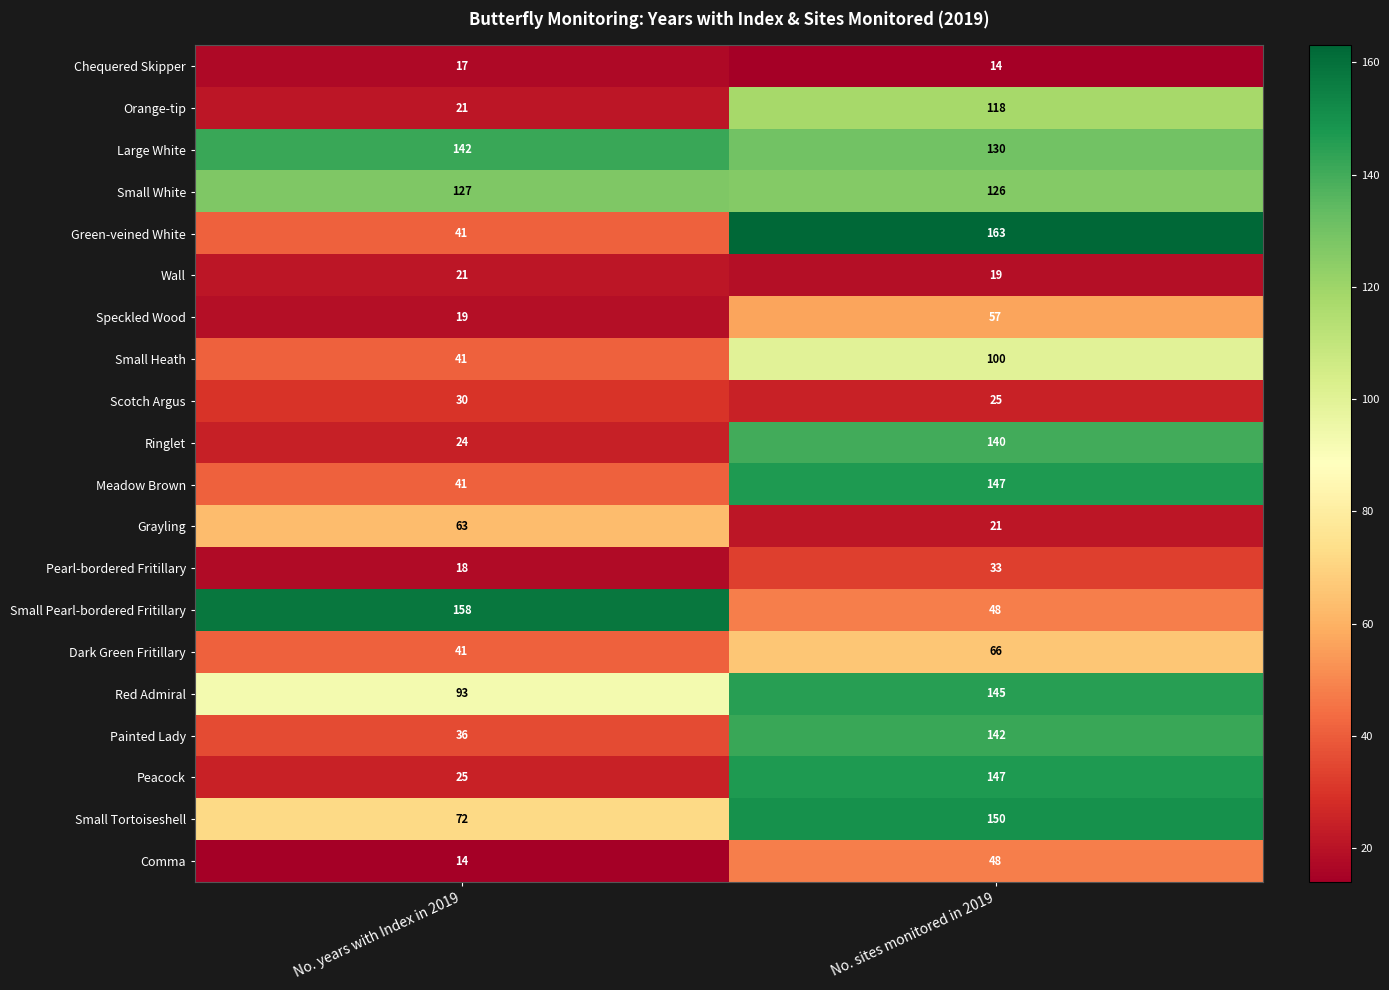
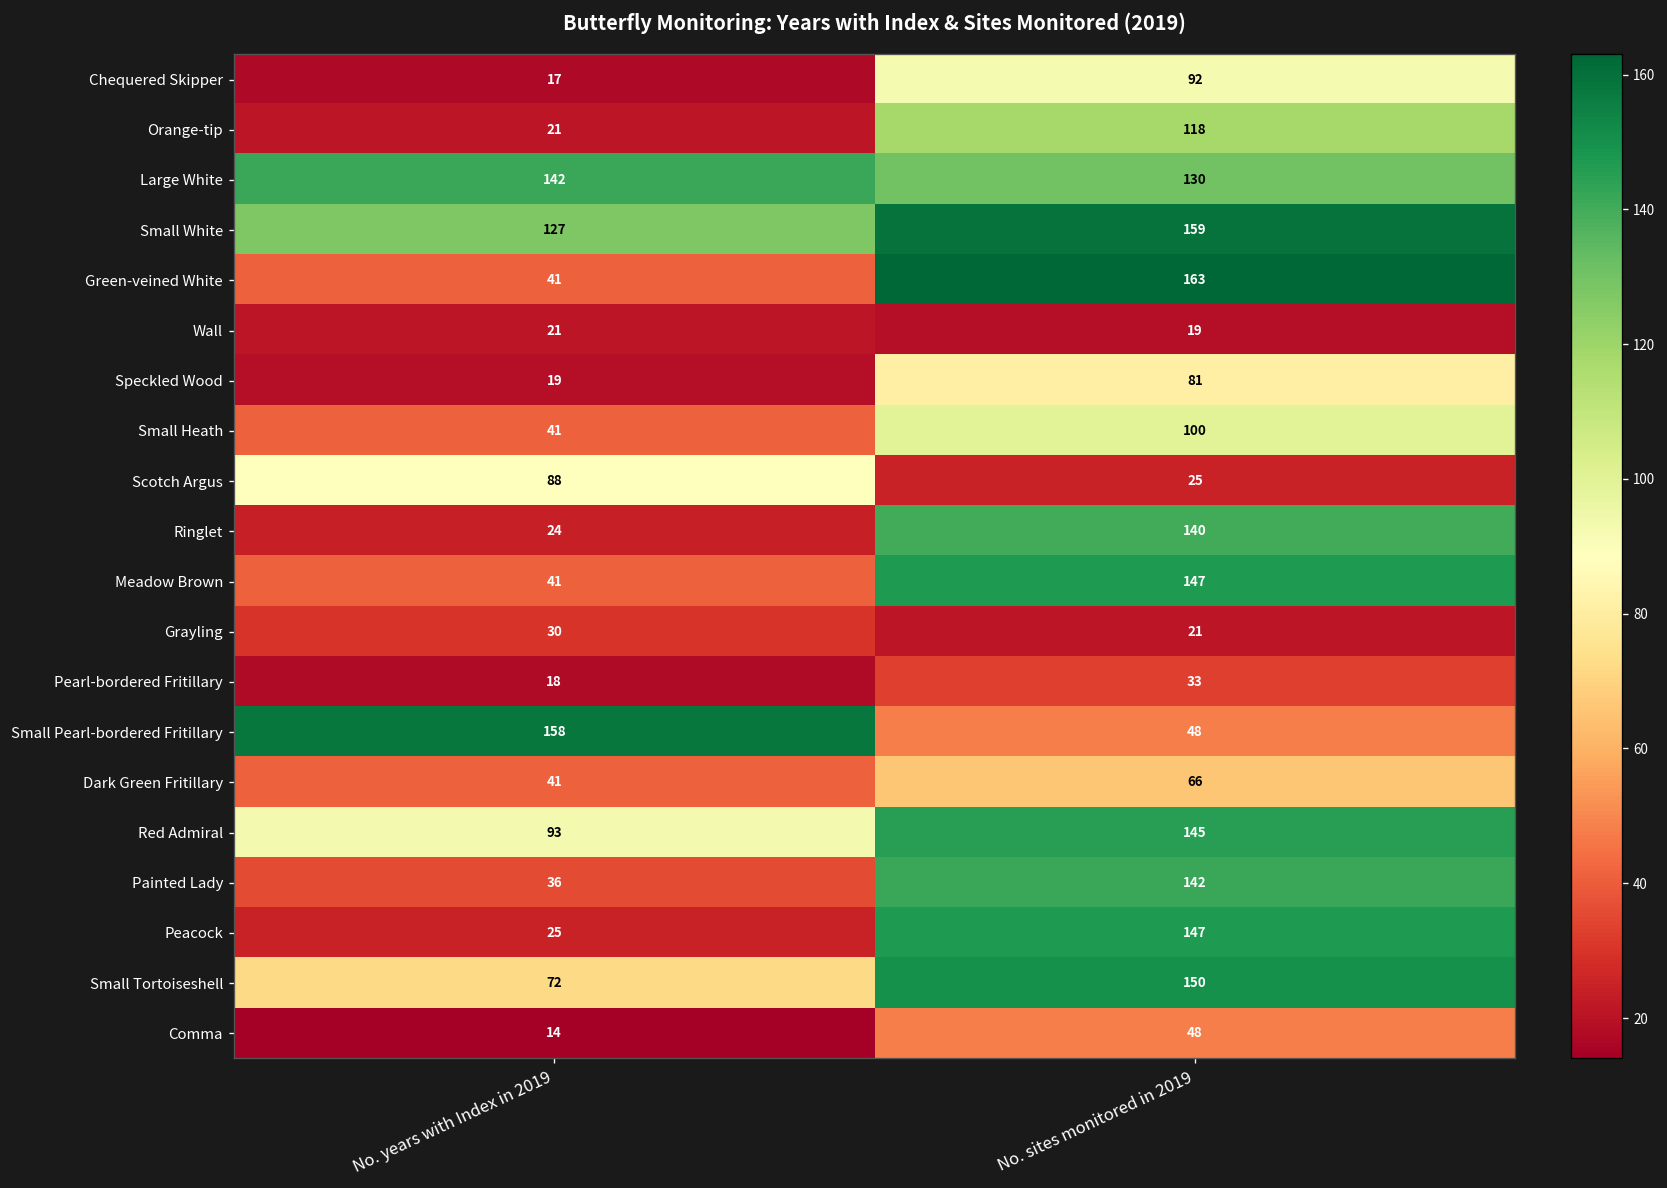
Chequered Skipper, No. sites monitored in 2019: 14 -> 92
Small White, No. sites monitored in 2019: 126 -> 159
Speckled Wood, No. sites monitored in 2019: 57 -> 81
Scotch Argus, No. years with Index in 2019: 30 -> 88
Grayling, No. years with Index in 2019: 63 -> 30
